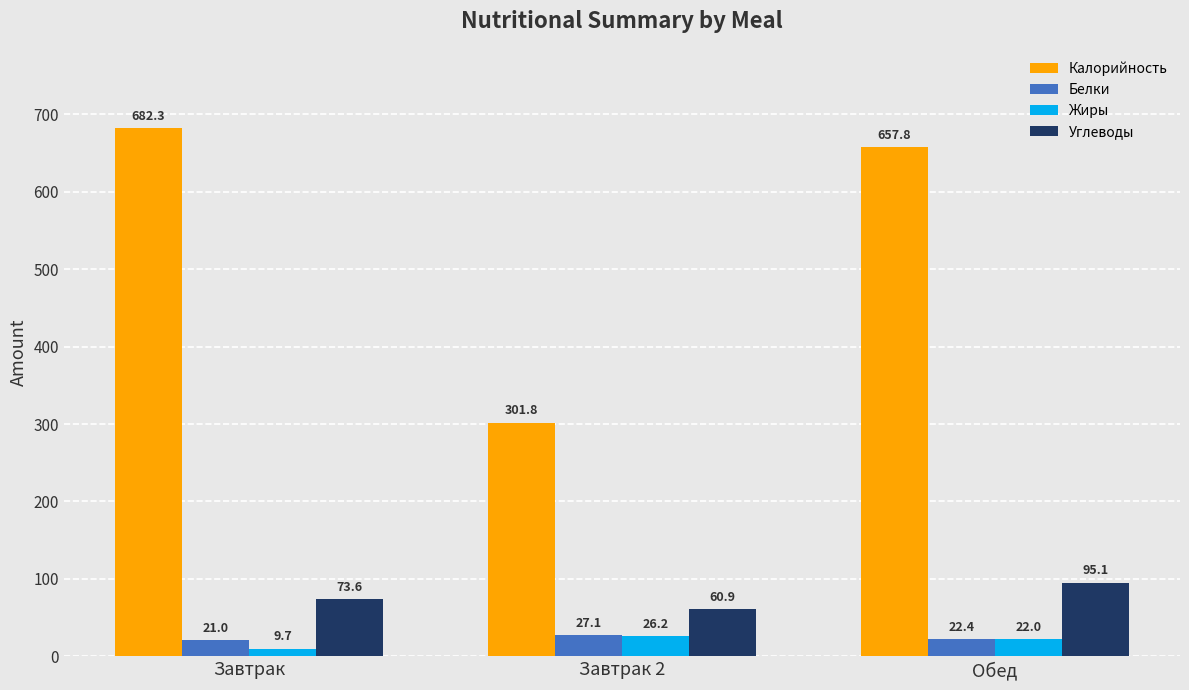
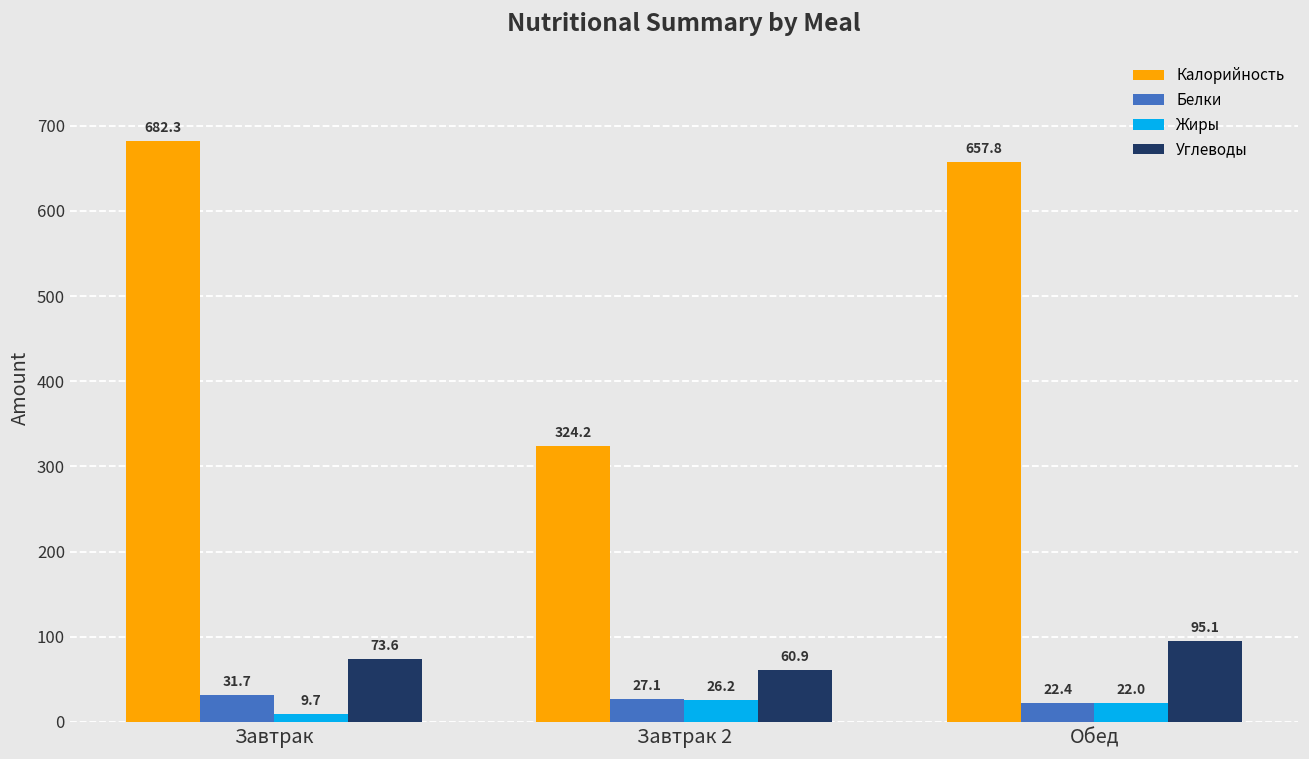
Белки, Завтрак: 21.0 -> 31.7
Калорийность, Завтрак 2: 301.8 -> 324.2
